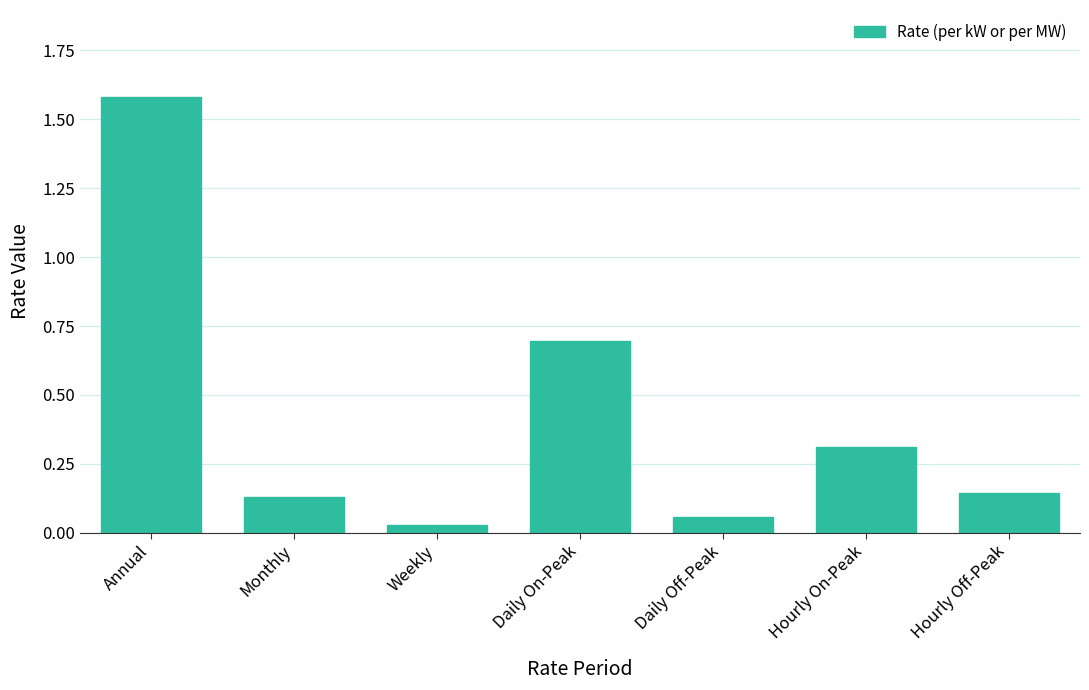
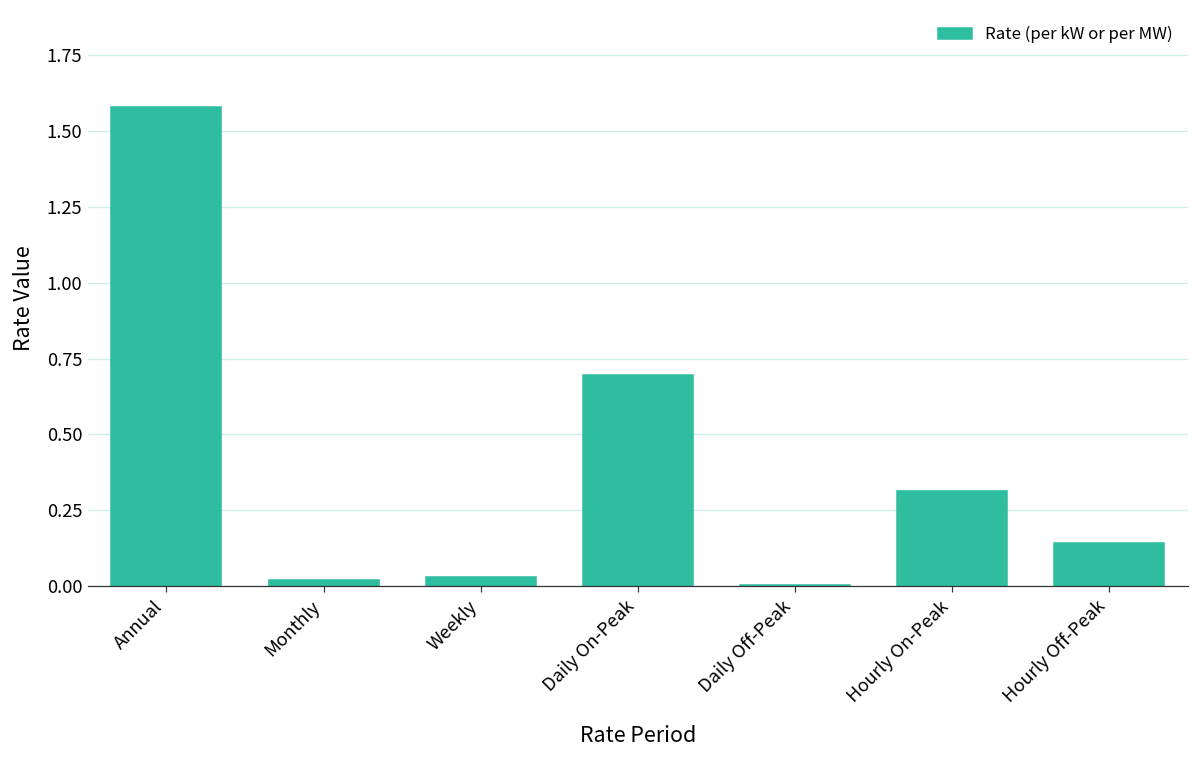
Monthly: 0.13 -> 0.02
Daily Off-Peak: 0.06 -> 0.00
